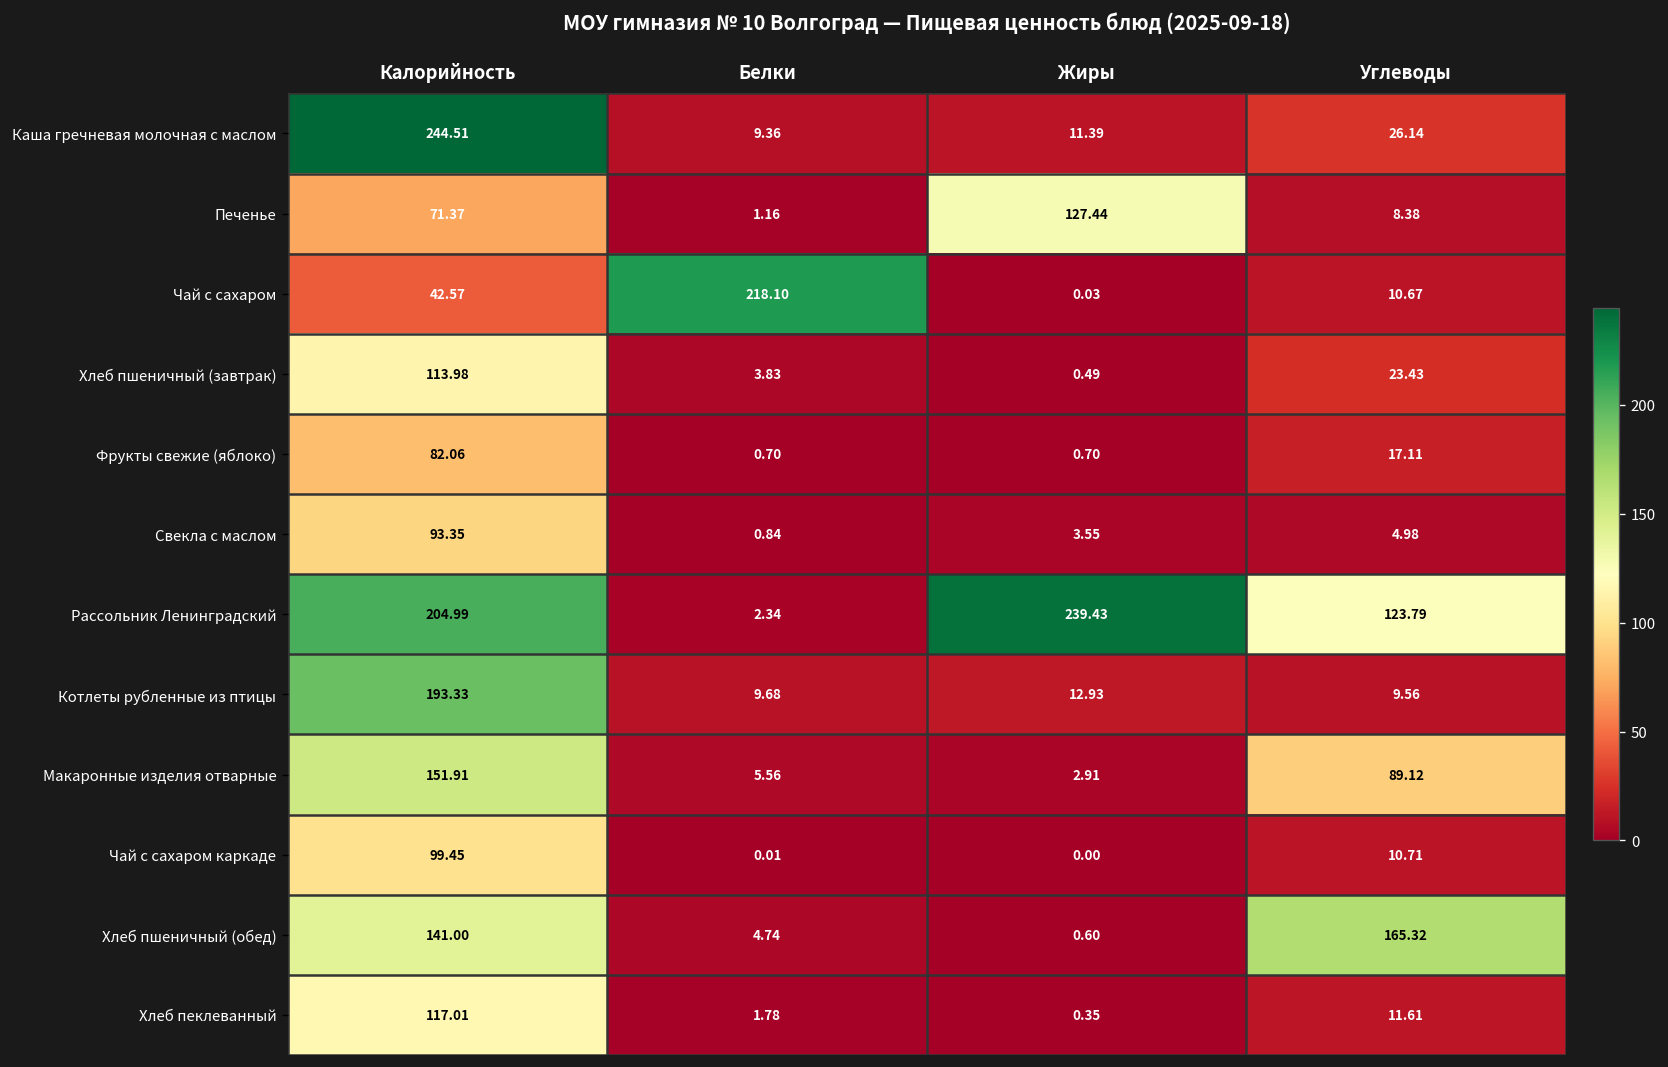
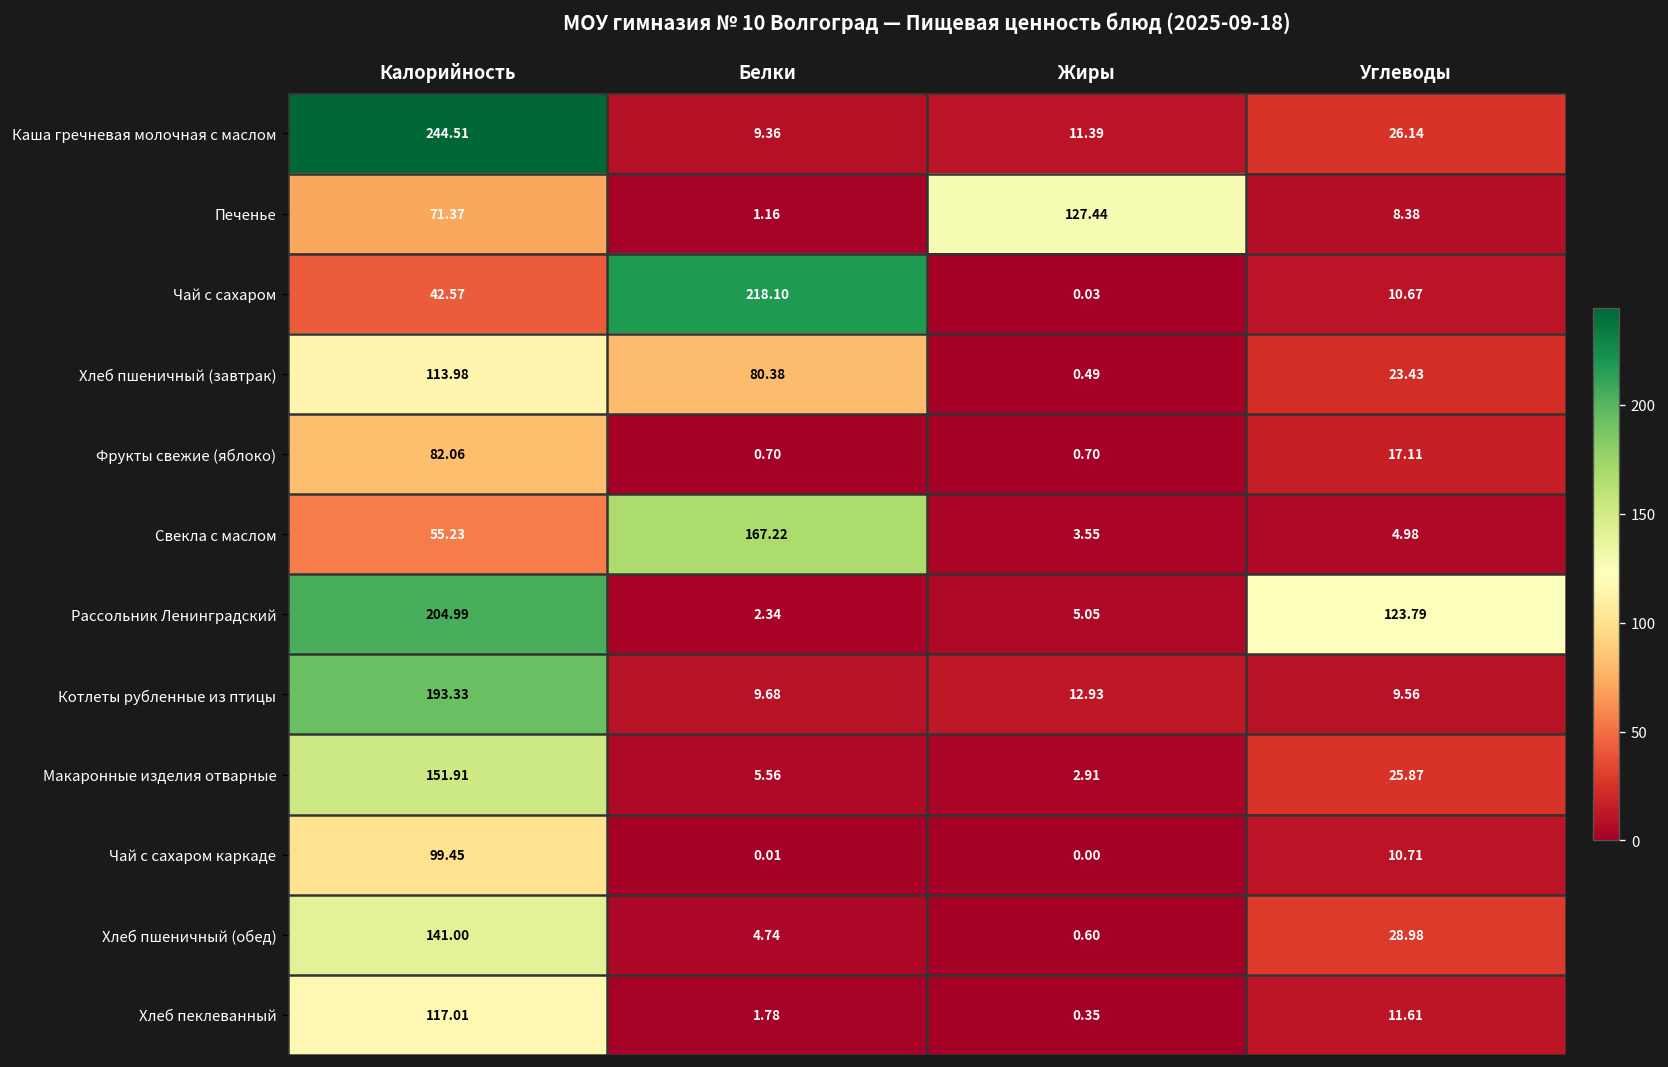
Хлеб пшеничный (завтрак), Белки: 3.83 -> 80.38
Свекла с маслом, Калорийность: 93.35 -> 55.23
Свекла с маслом, Белки: 0.84 -> 167.22
Рассольник Ленинградский, Жиры: 239.43 -> 5.05
Макаронные изделия отварные, Углеводы: 89.12 -> 25.87
Хлеб пшеничный (обед), Углеводы: 165.32 -> 28.98
